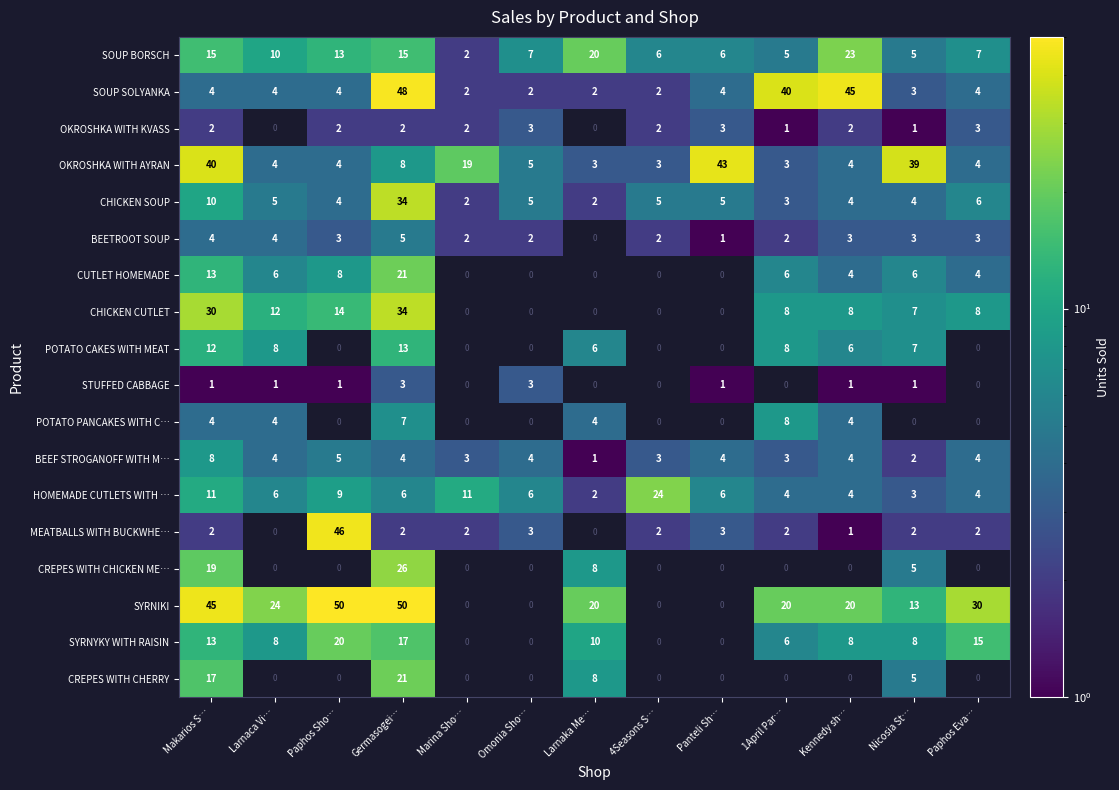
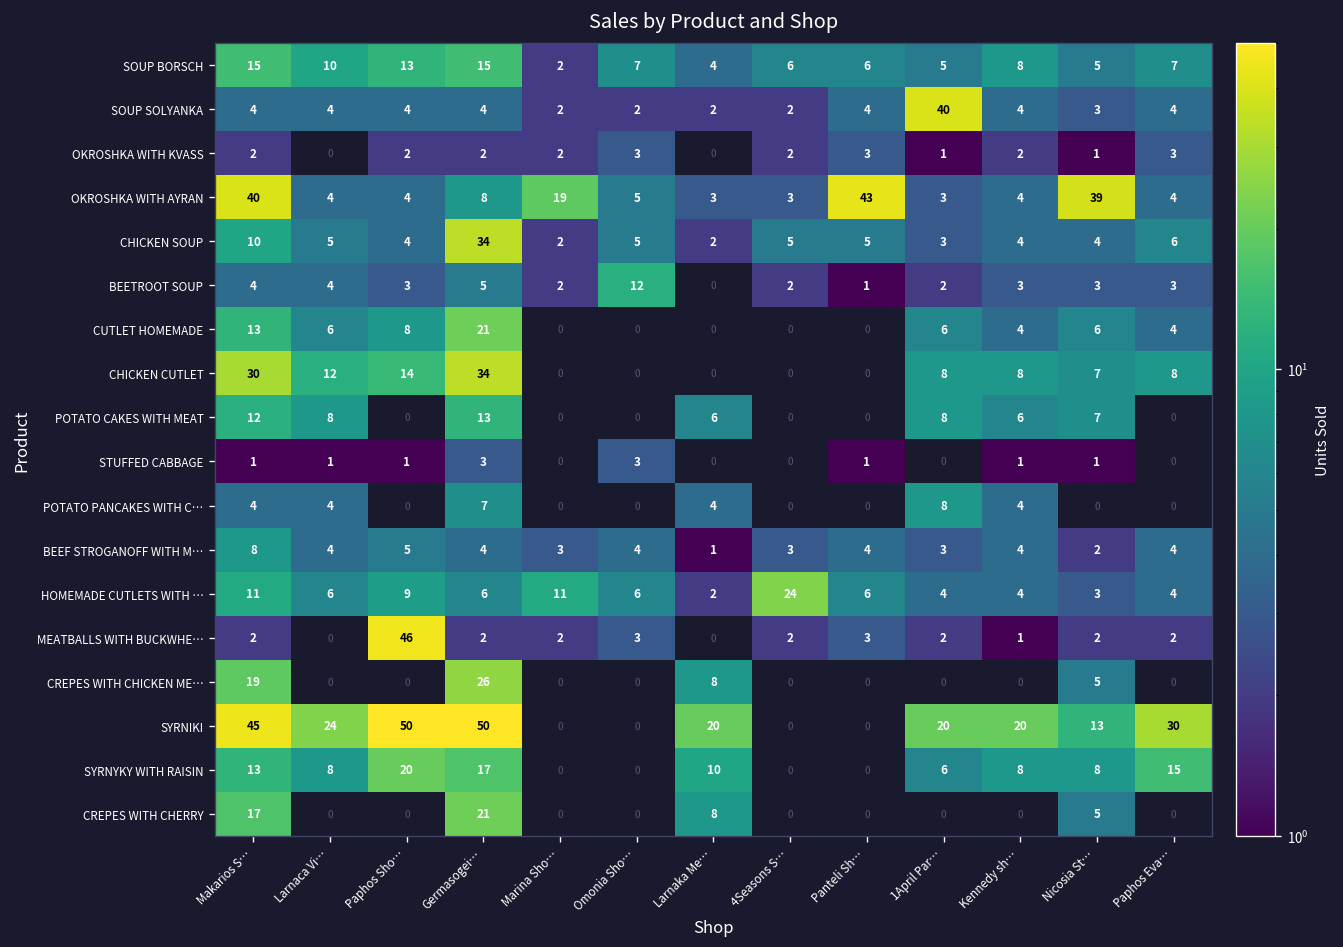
SOUP BORSCH, Larnaka Me…: 20 -> 4
SOUP BORSCH, Kennedy sh…: 23 -> 8
SOUP SOLYANKA, Germasogei…: 48 -> 4
SOUP SOLYANKA, Kennedy sh…: 45 -> 4
BEETROOT SOUP, Omonia Sho…: 2 -> 12
